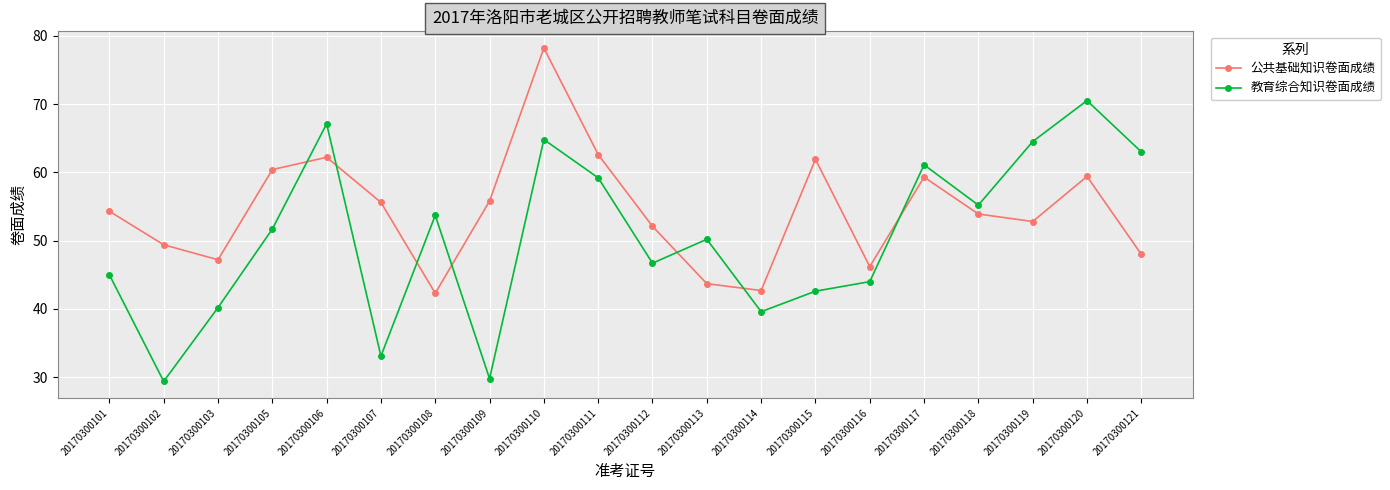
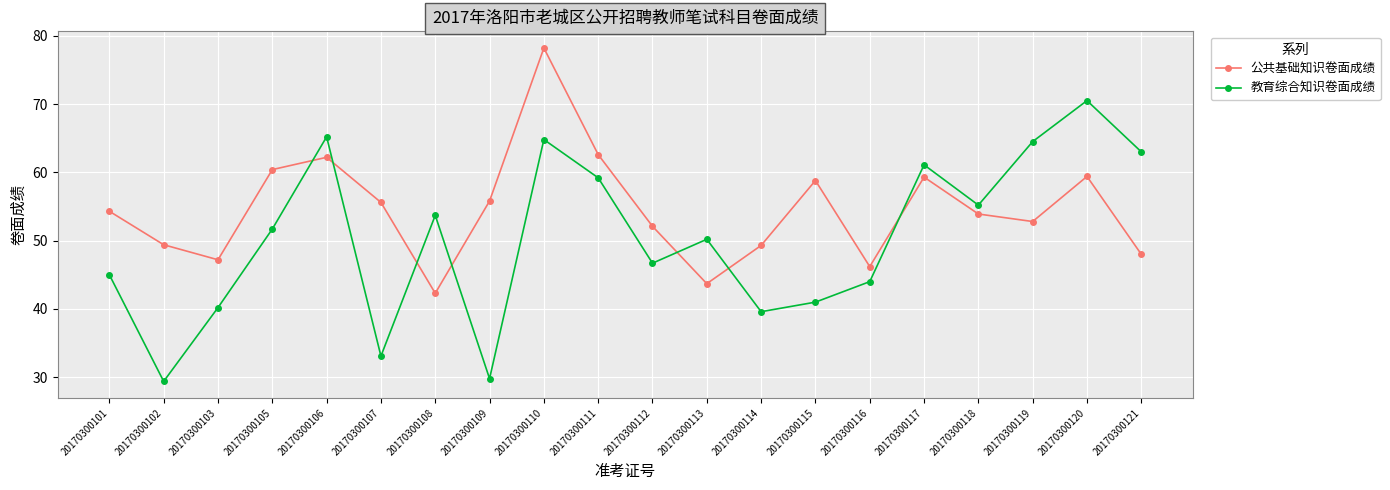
教育综合知识卷面成绩, 20170300106: 67 -> 65
公共基础知识卷面成绩, 20170300114: 43 -> 49
公共基础知识卷面成绩, 20170300115: 62 -> 59
教育综合知识卷面成绩, 20170300115: 43 -> 41
